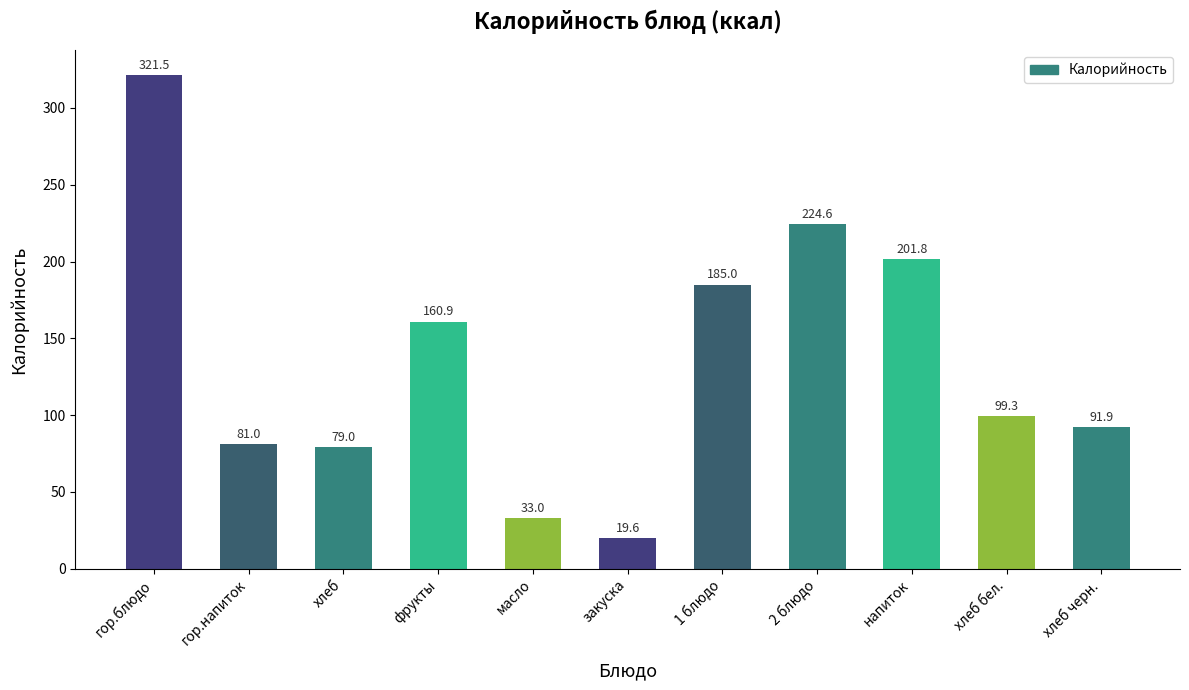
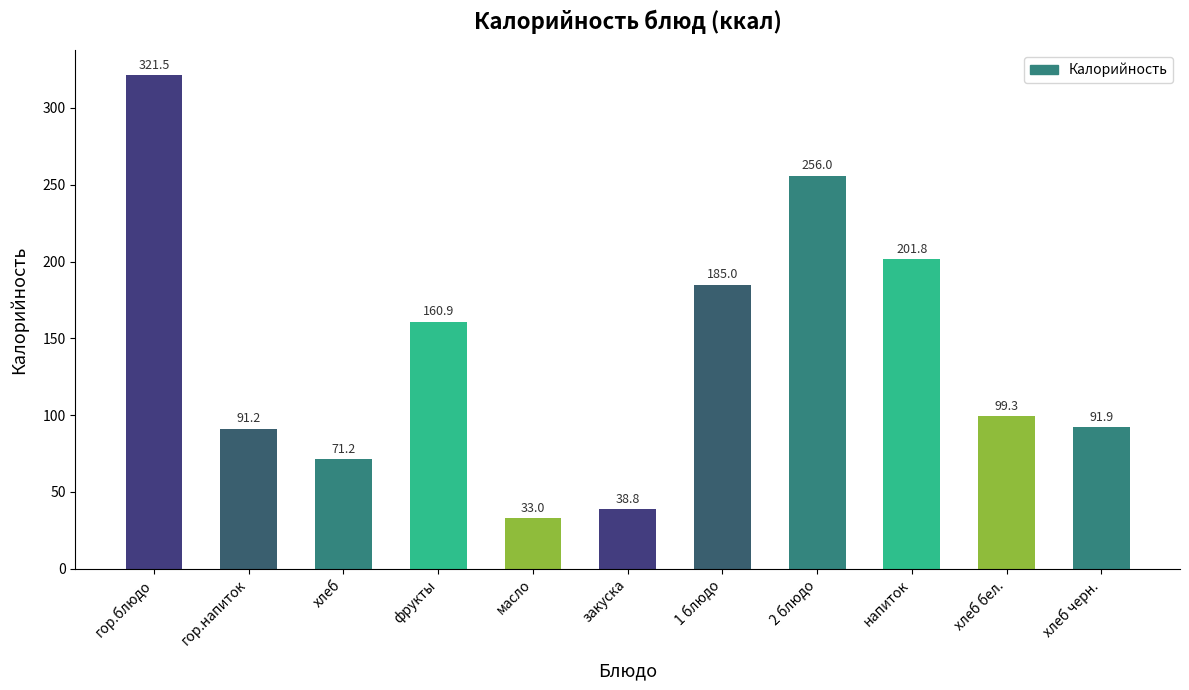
гор.напиток: 81.0 -> 91.2
хлеб: 79.0 -> 71.2
закуска: 19.6 -> 38.8
2 блюдо: 224.6 -> 256.0
